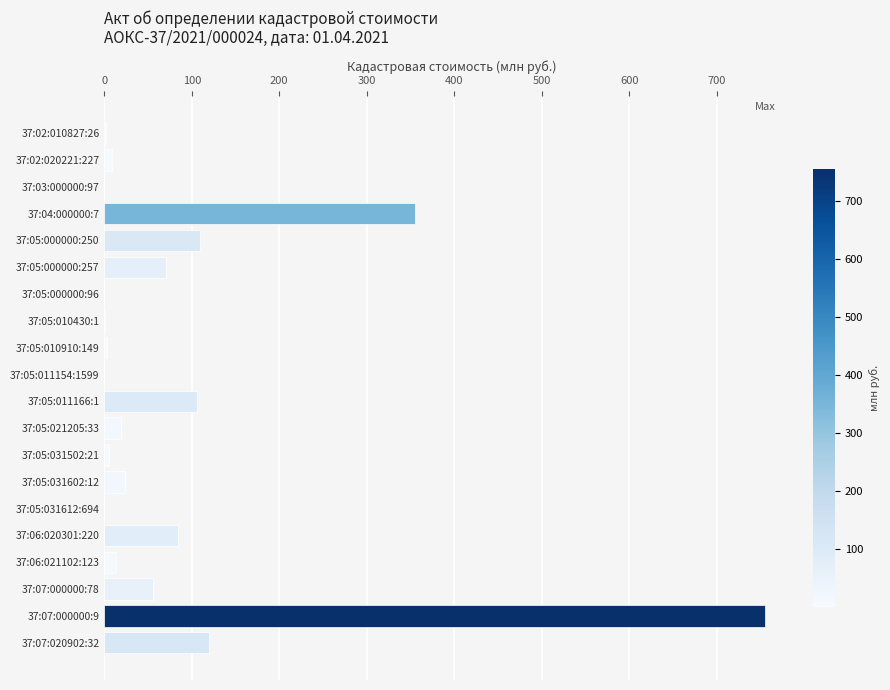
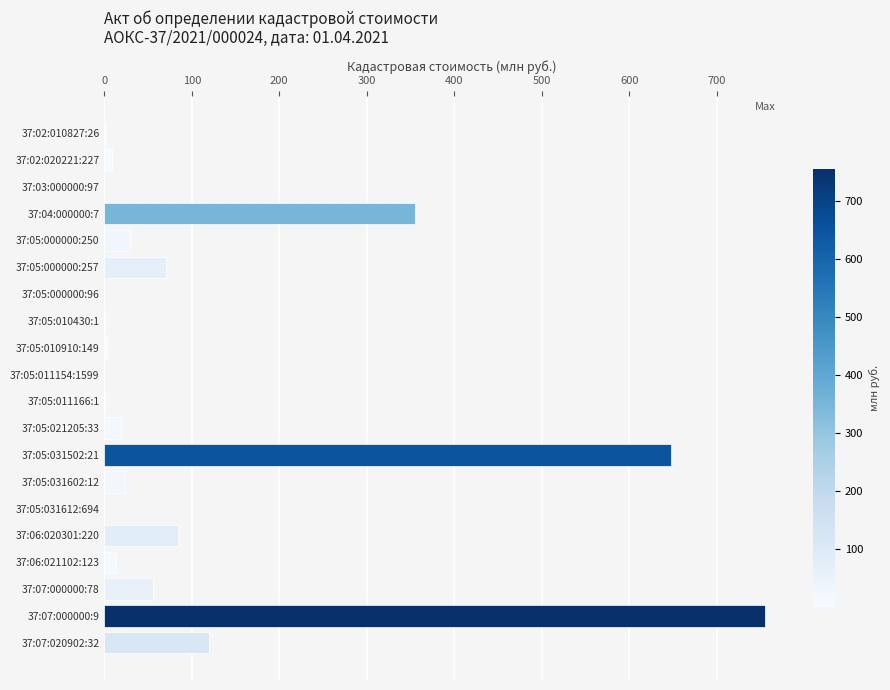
37:05:000000:250: 110 -> 30
37:05:011166:1: 110 -> 0
37:05:031502:21: 10 -> 650
